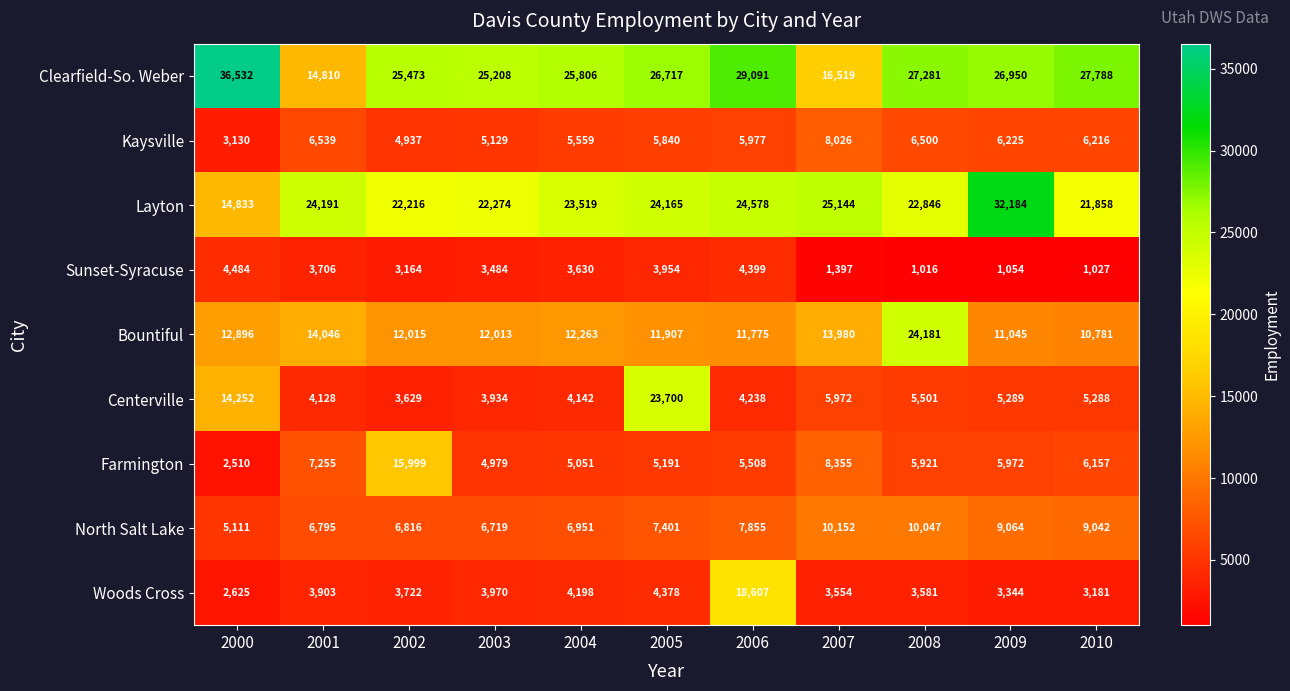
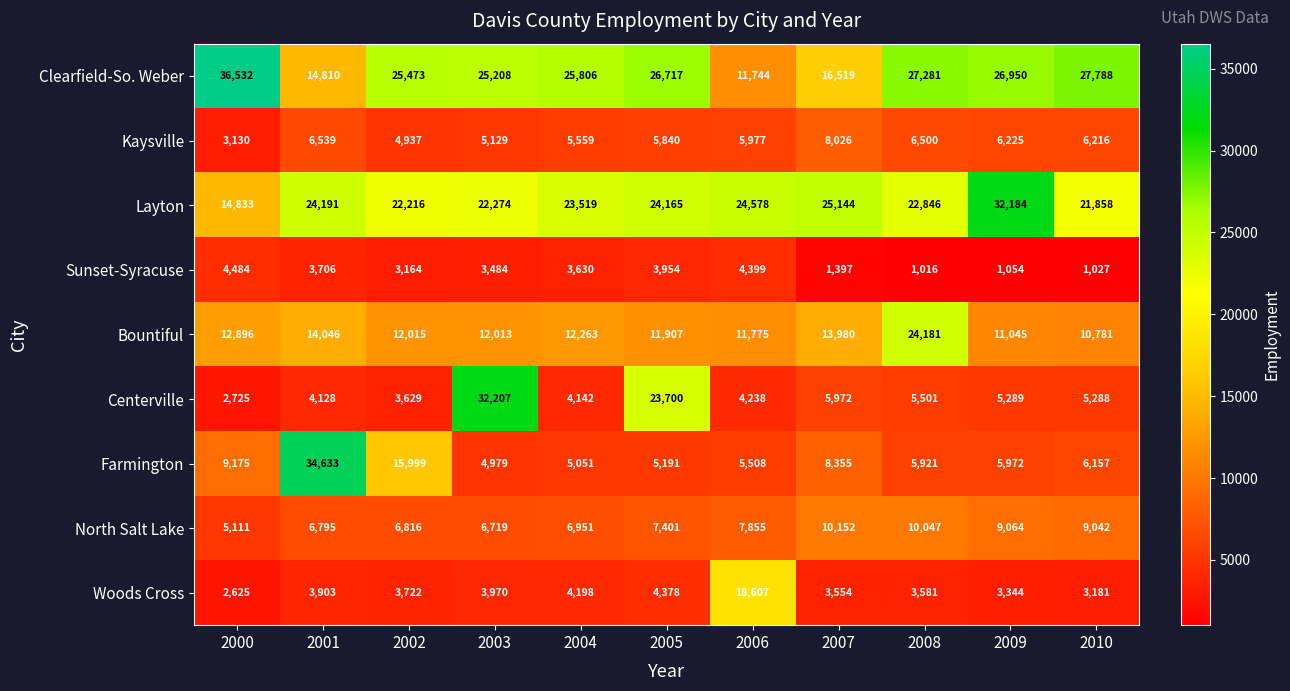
Clearfield-So. Weber, 2006: 29,091 -> 11,744
Centerville, 2000: 14,252 -> 2,725
Centerville, 2003: 3,934 -> 32,207
Farmington, 2000: 2,510 -> 9,175
Farmington, 2001: 7,255 -> 34,633
